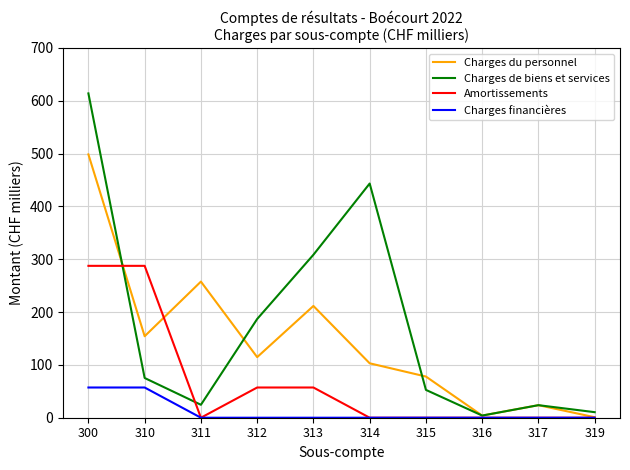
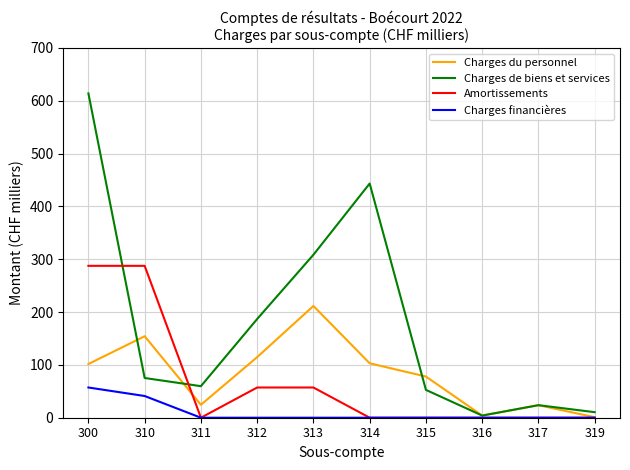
Charges du personnel, 300: 500 -> 100
Charges financières, 310: 60 -> 40
Charges du personnel, 311: 260 -> 20
Charges de biens et services, 311: 20 -> 60
